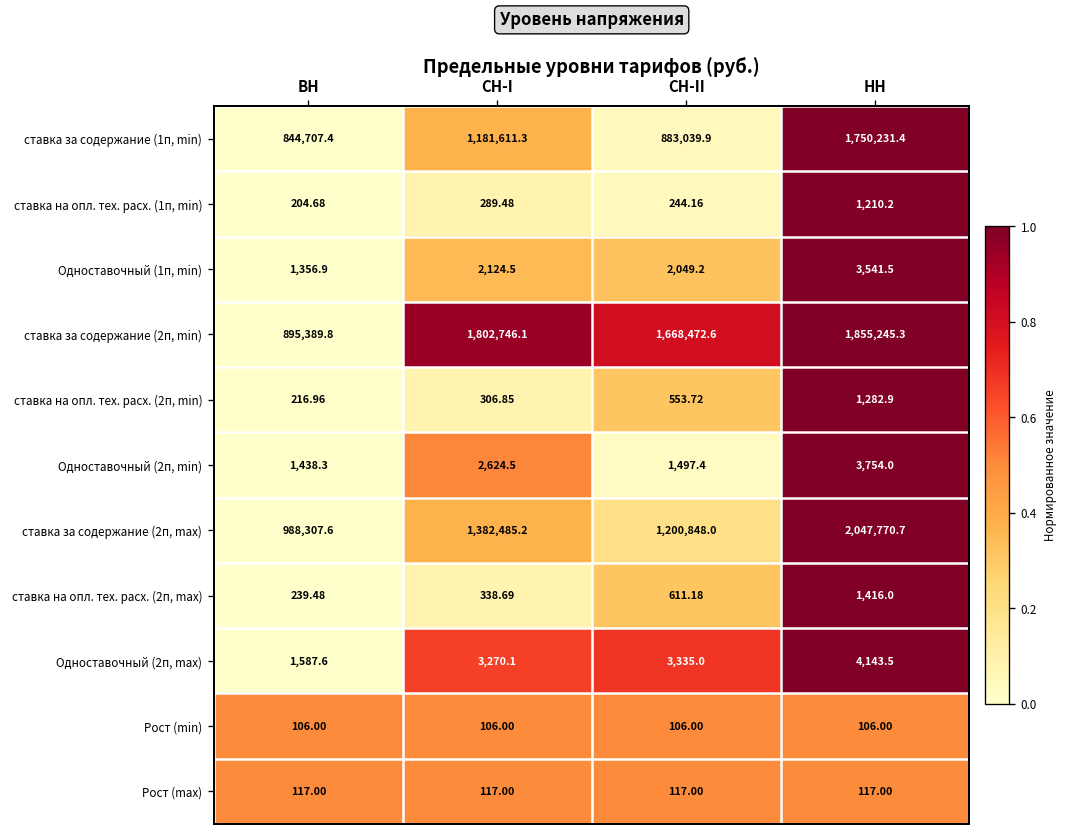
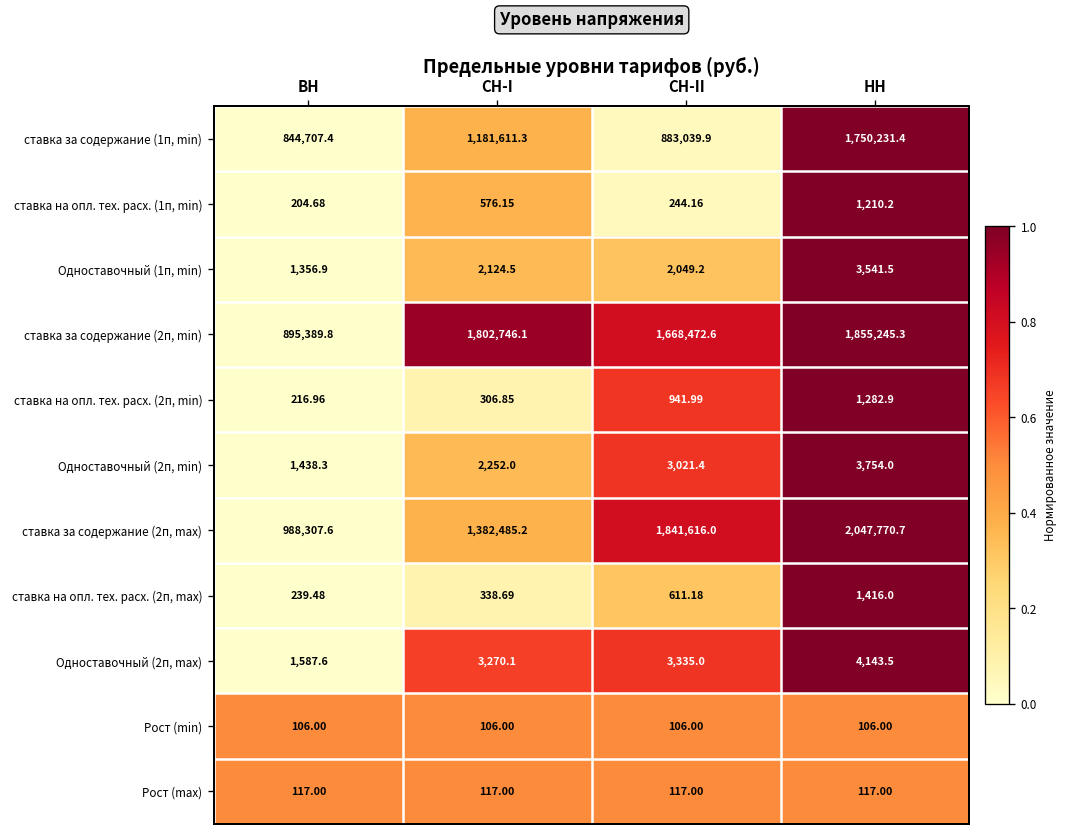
ставка на опл. тех. расх. (1п, min), СН-I: 289.48 -> 576.15
ставка на опл. тех. расх. (2п, min), СН-II: 553.72 -> 941.99
Одноставочный (2п, min), СН-I: 2,624.5 -> 2,252.0
Одноставочный (2п, min), СН-II: 1,497.4 -> 3,021.4
ставка за содержание (2п, max), СН-II: 1,200,848.0 -> 1,841,616.0
